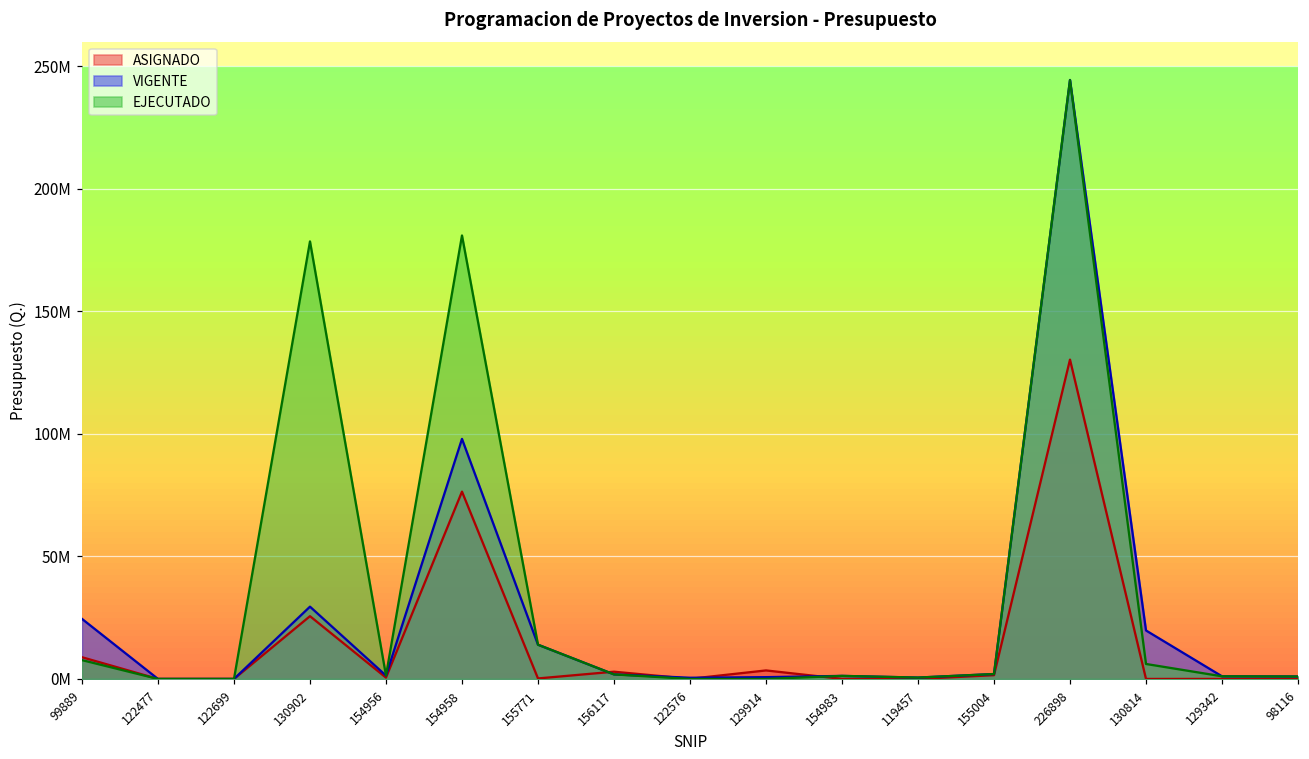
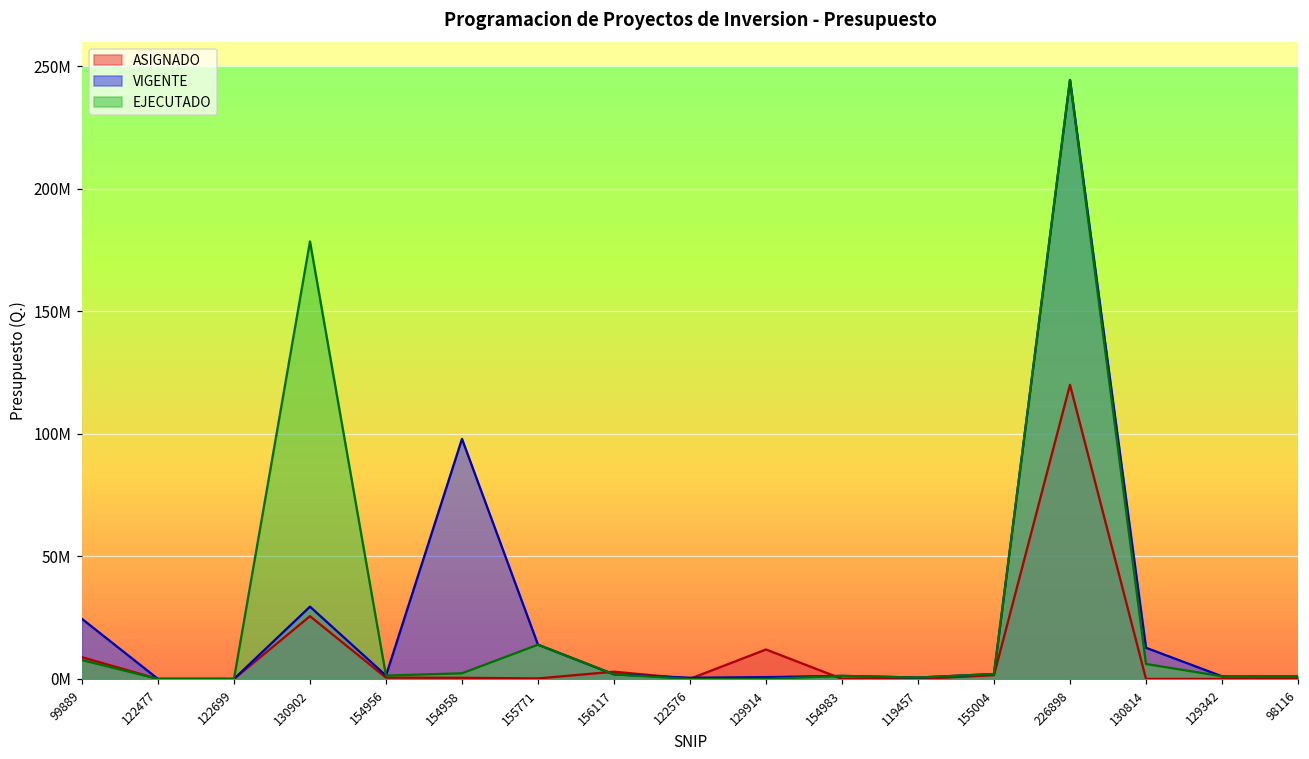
ASIGNADO, 154958: 76000000 -> 0
EJECUTADO, 154958: 181000000 -> 2000000
ASIGNADO, 129914: 3000000 -> 12000000
ASIGNADO, 226898: 130000000 -> 120000000
VIGENTE, 130814: 20000000 -> 13000000
